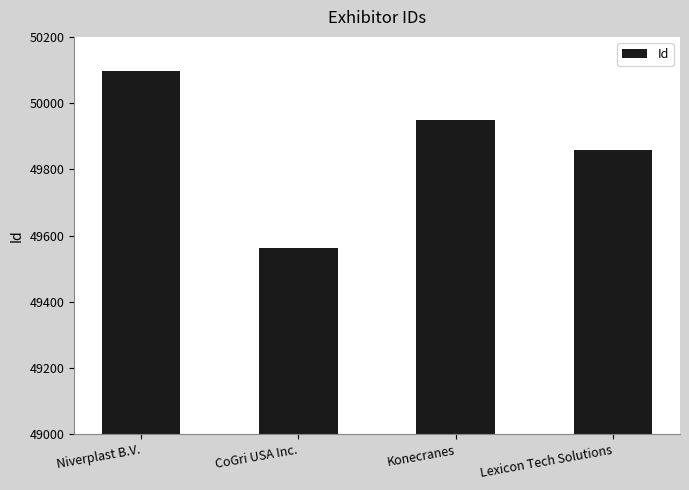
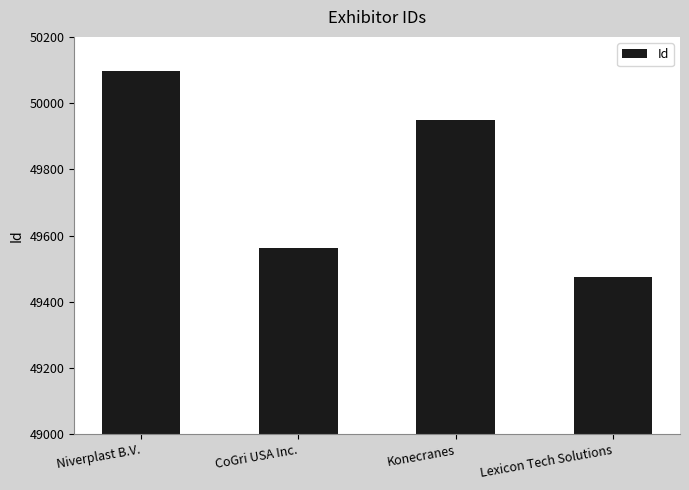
Lexicon Tech Solutions: 49860 -> 49480
